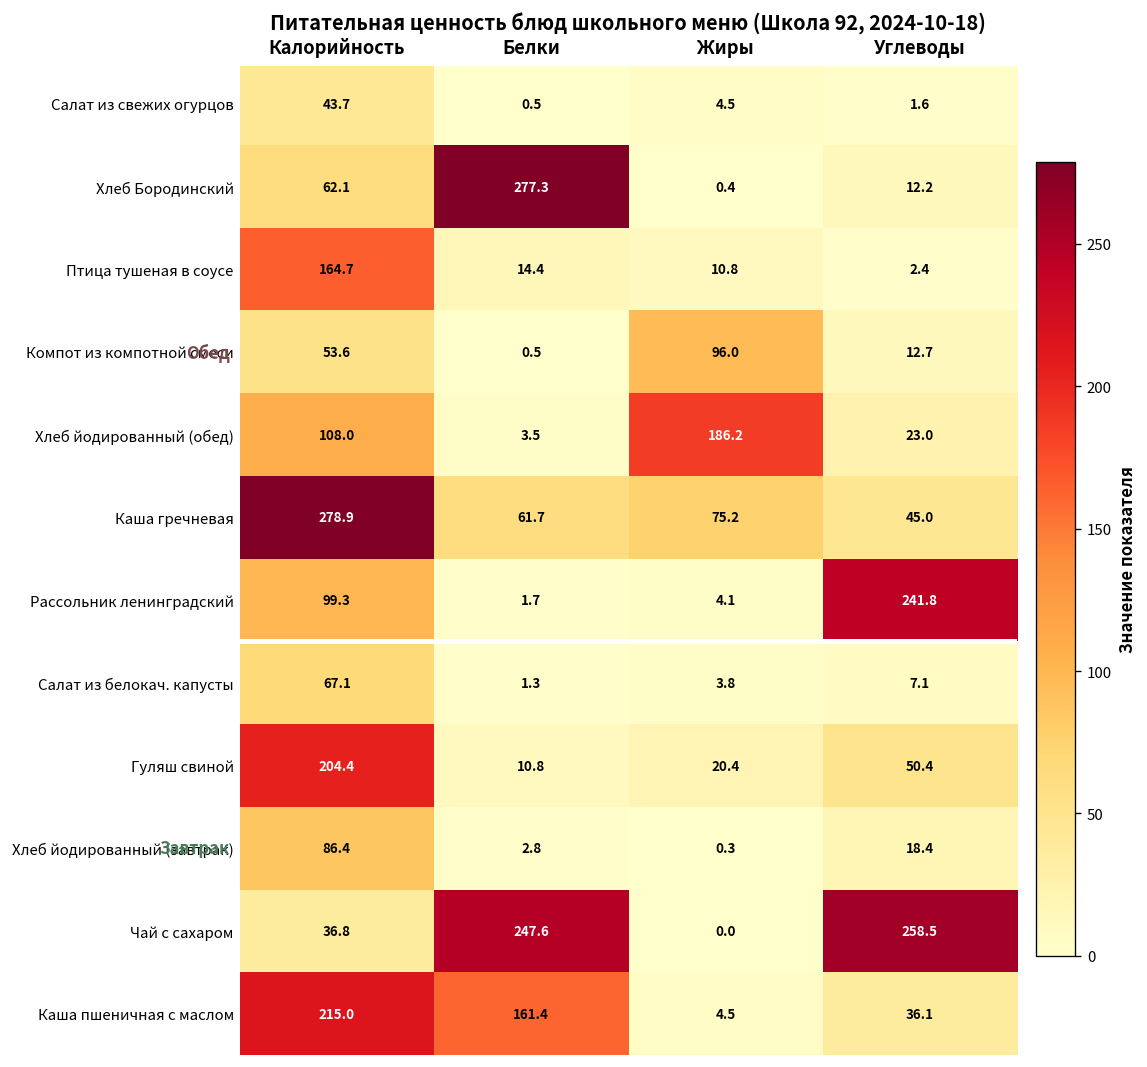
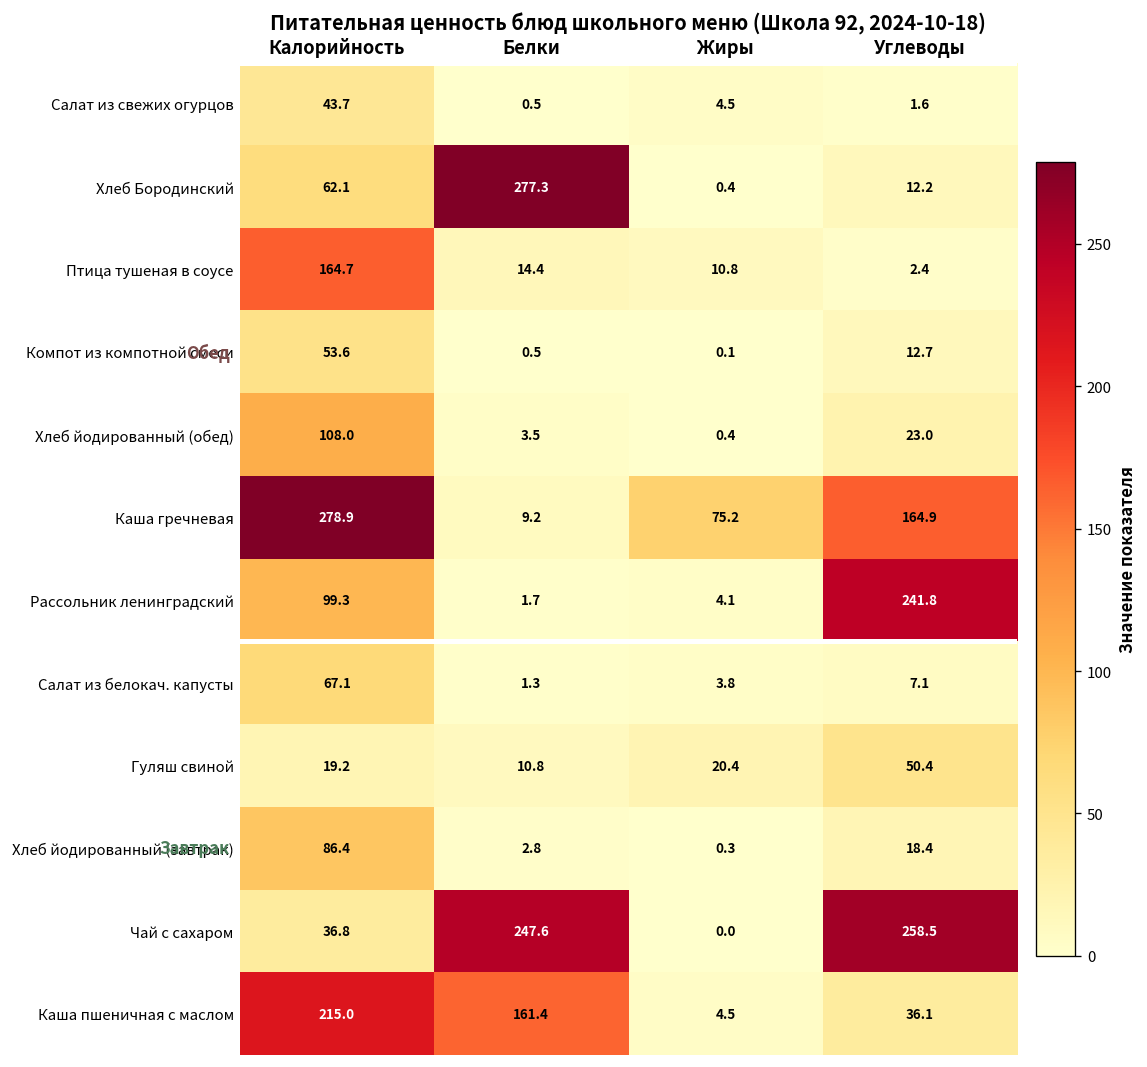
Компот из компотной смеси, Жиры: 96.0 -> 0.1
Хлеб йодированный (обед), Жиры: 186.2 -> 0.4
Каша гречневая, Белки: 61.7 -> 9.2
Каша гречневая, Углеводы: 45.0 -> 164.9
Гуляш свиной, Калорийность: 204.4 -> 19.2
